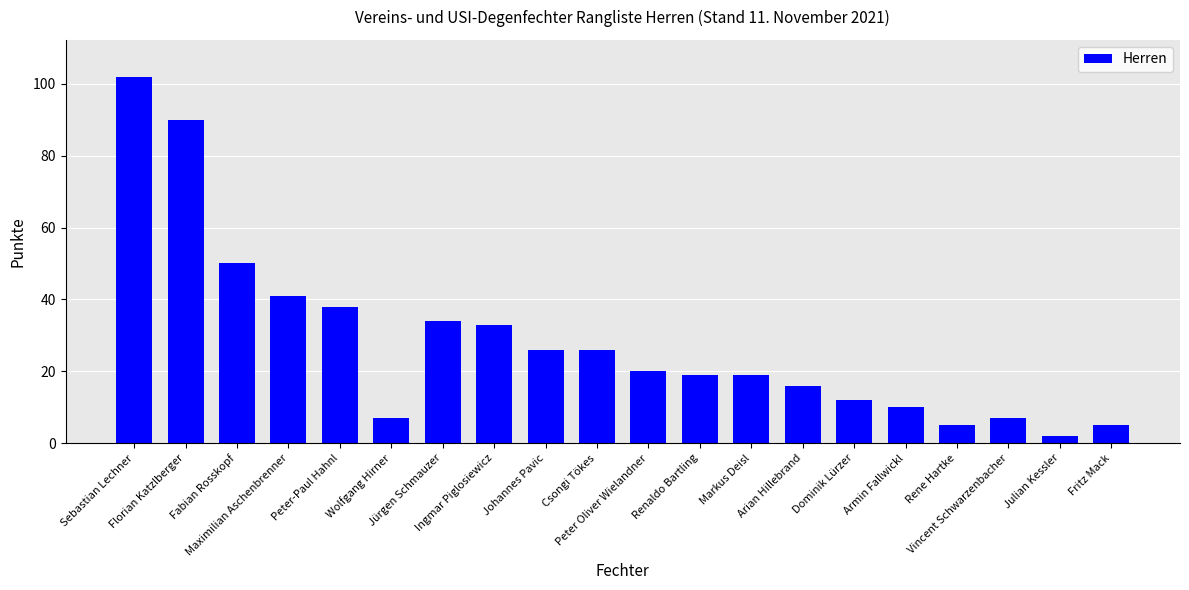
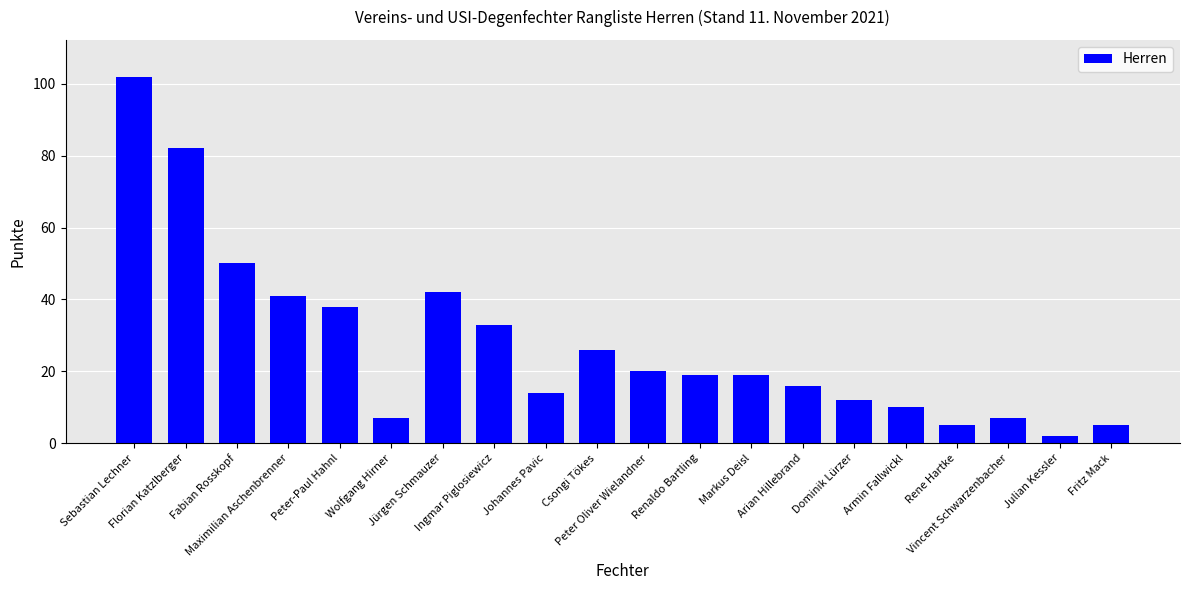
Florian Katzlberger: 90 -> 82
Jürgen Schmauzer: 34 -> 42
Johannes Pavic: 26 -> 14
